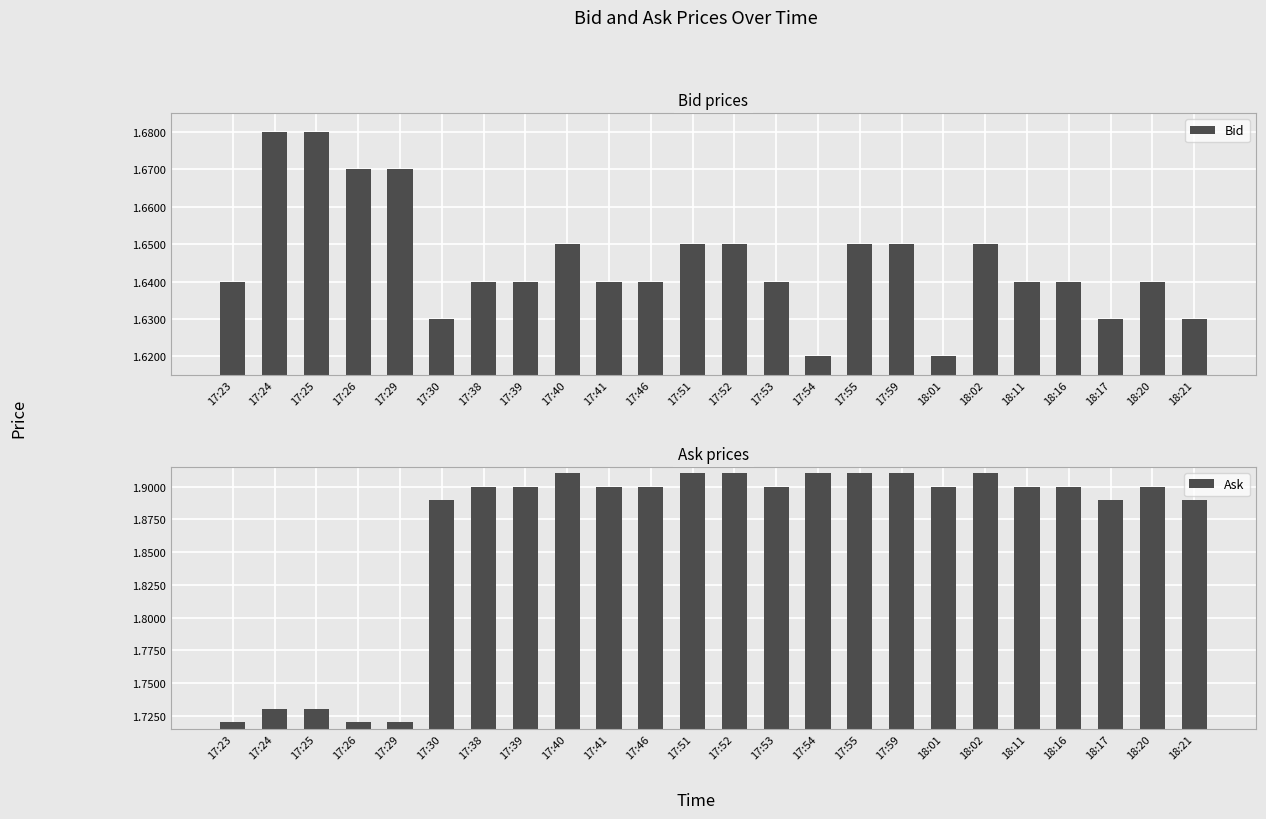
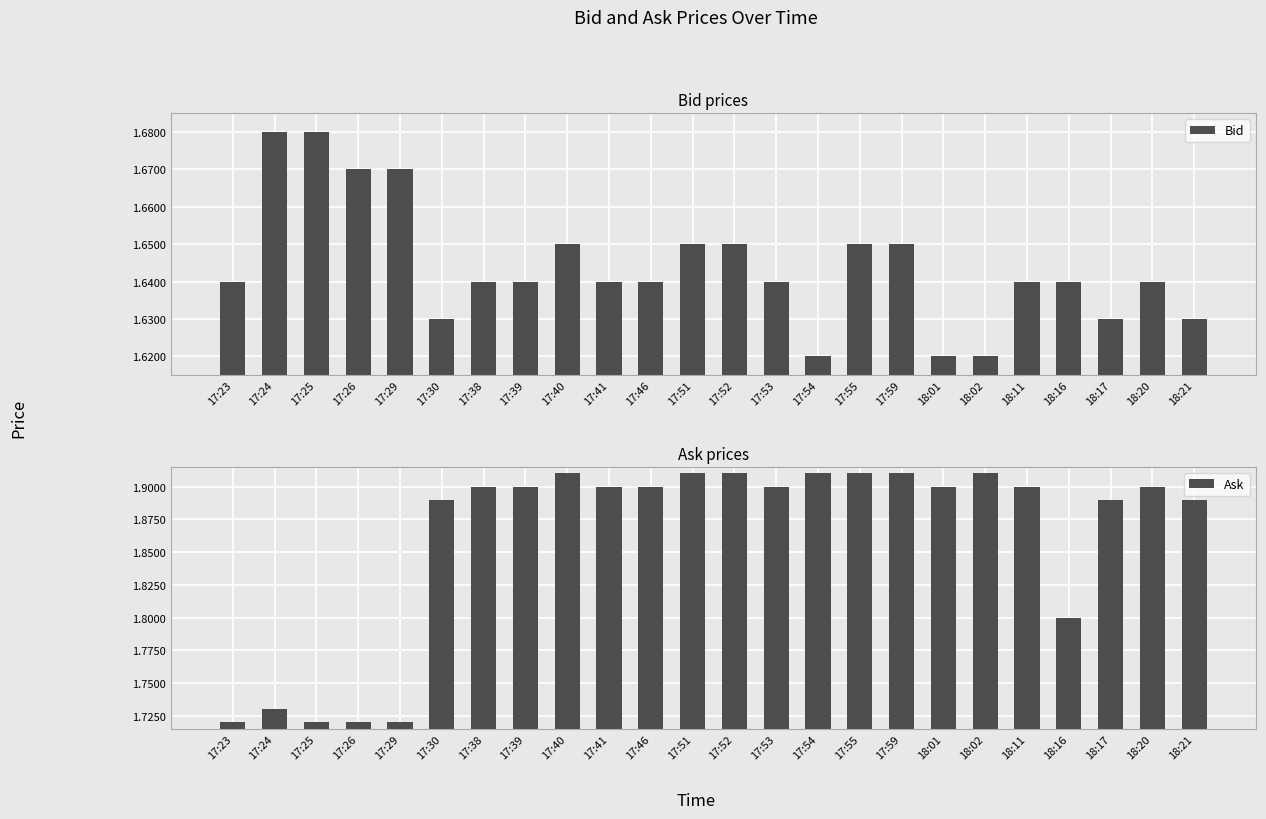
Bid prices, 18:02: 1.65 -> 1.62
Ask prices, 17:25: 1.73 -> 1.72
Ask prices, 18:16: 1.9 -> 1.8
